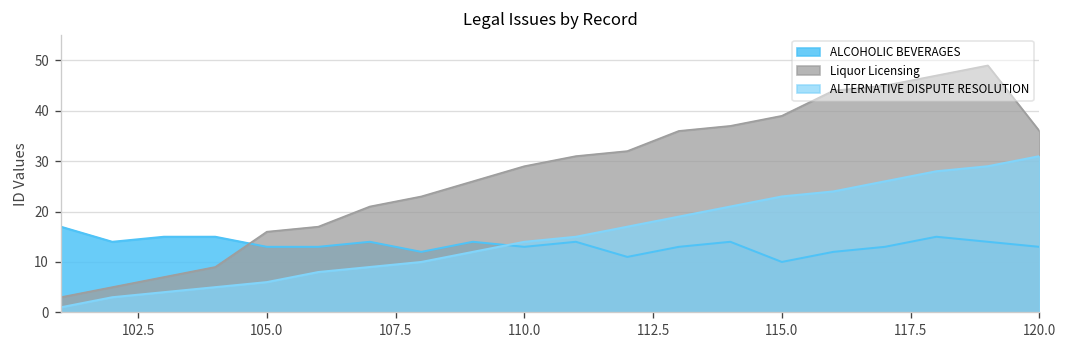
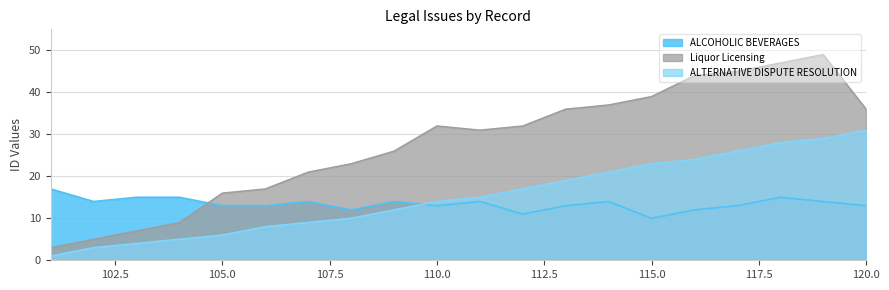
Liquor Licensing, 110.0: 29 -> 32
